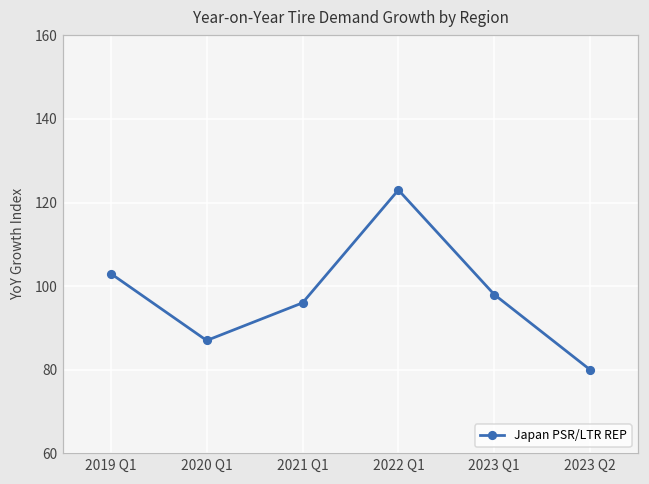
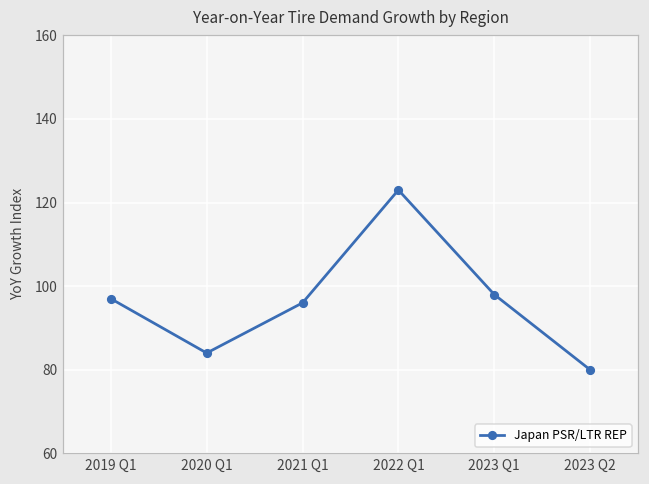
2019 Q1: 103 -> 97
2020 Q1: 87 -> 84
